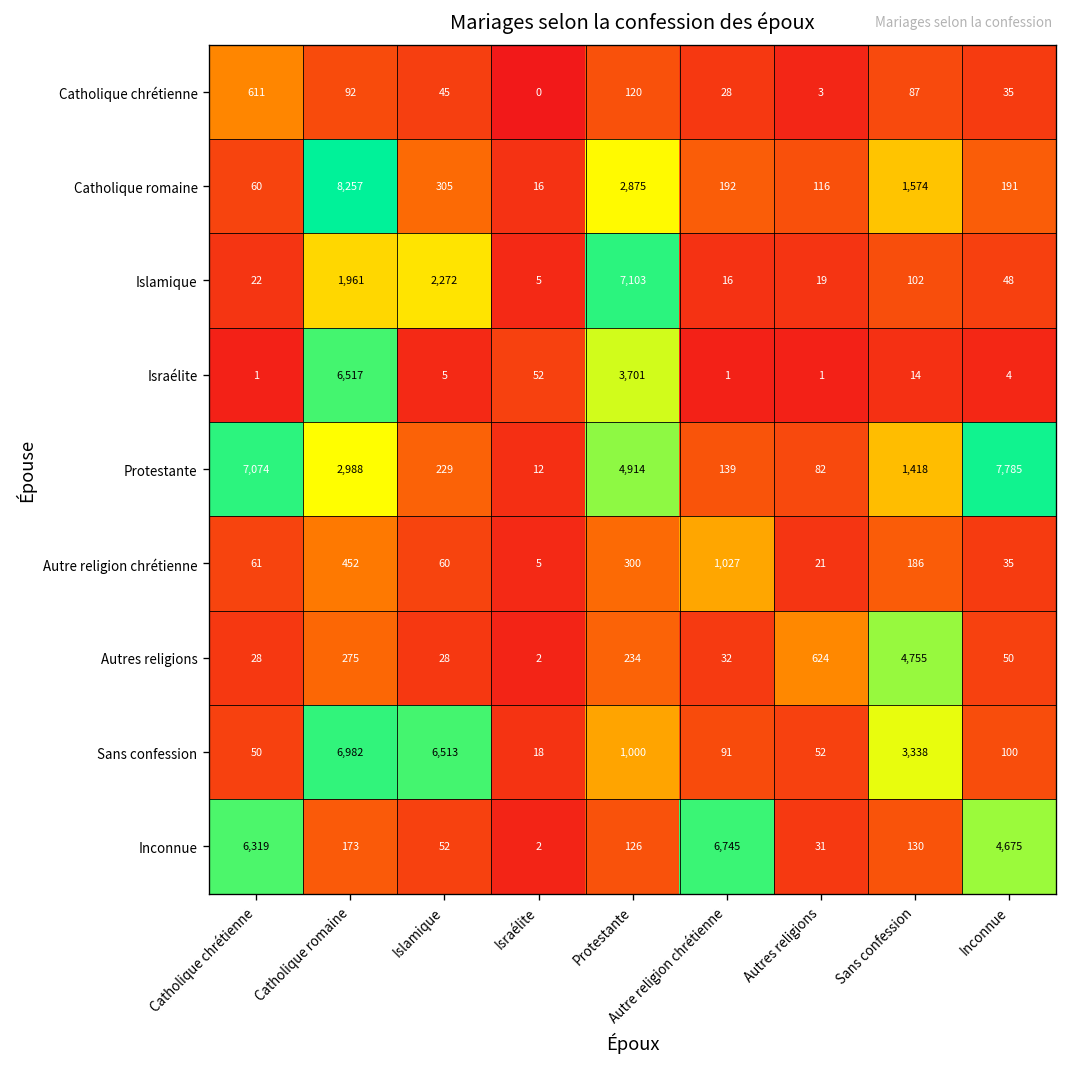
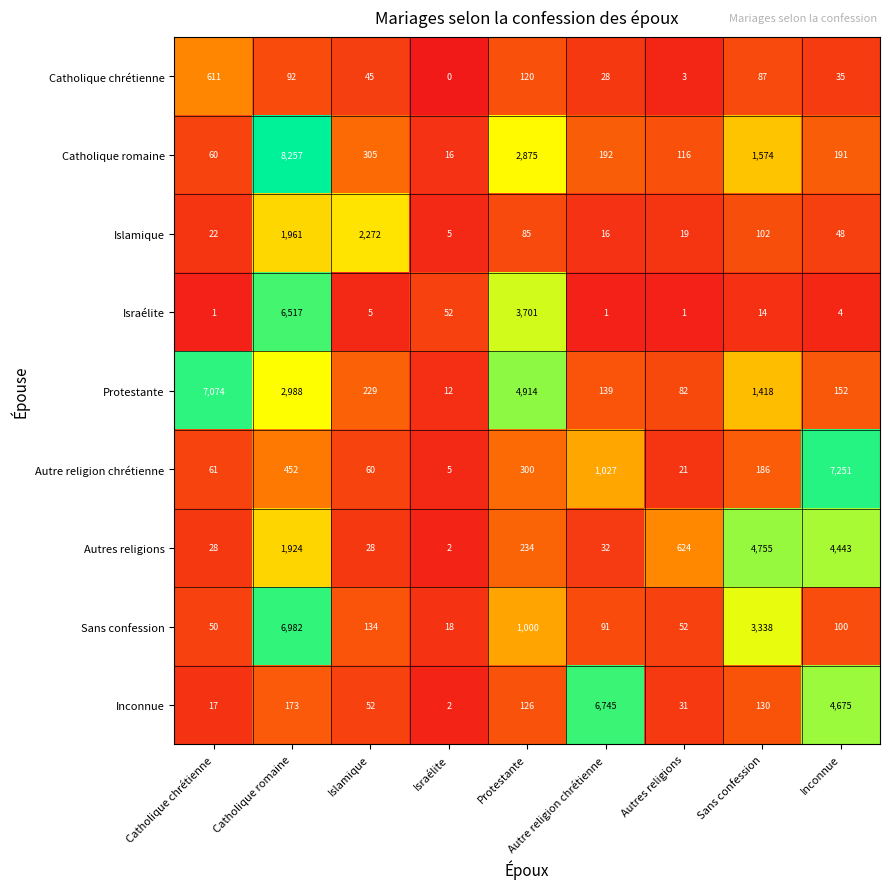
Islamique, Protestante: 7,103 -> 85
Protestante, Inconnue: 7,785 -> 152
Autre religion chrétienne, Inconnue: 35 -> 7,251
Autres religions, Catholique romaine: 275 -> 1,924
Autres religions, Inconnue: 50 -> 4,443
Sans confession, Islamique: 6,513 -> 134
Inconnue, Catholique chrétienne: 6,319 -> 17
